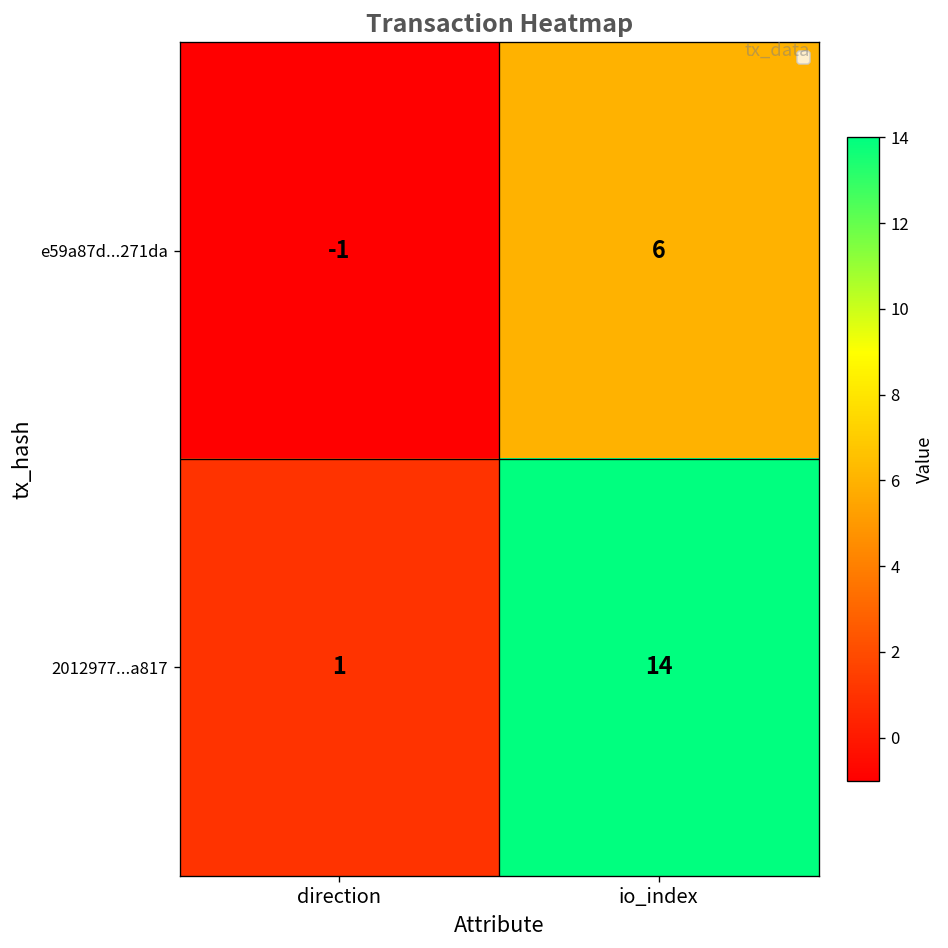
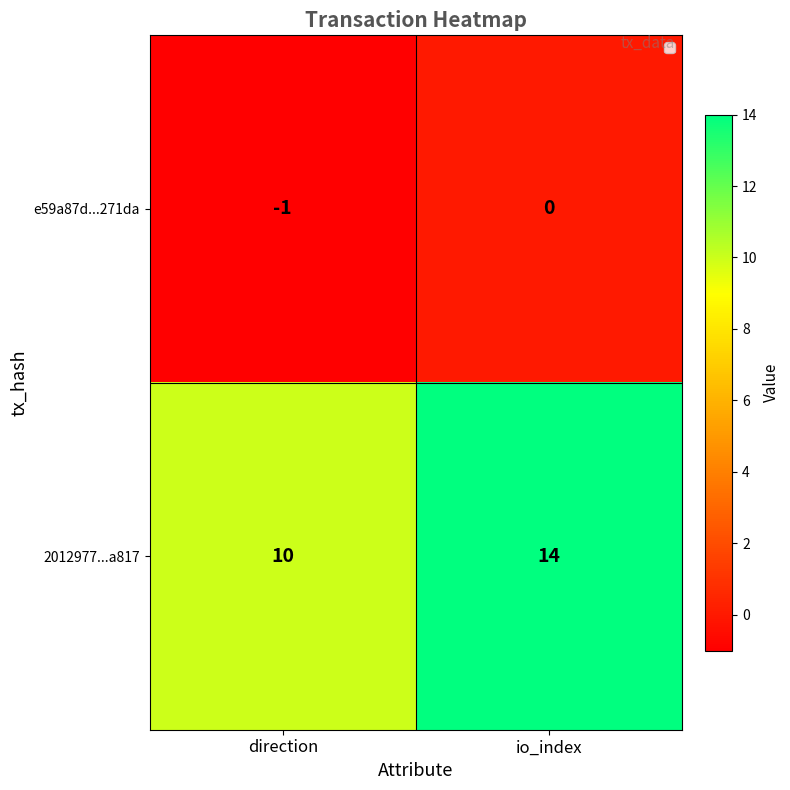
e59a87d...271da, io_index: 6 -> 0
2012977...a817, direction: 1 -> 10
